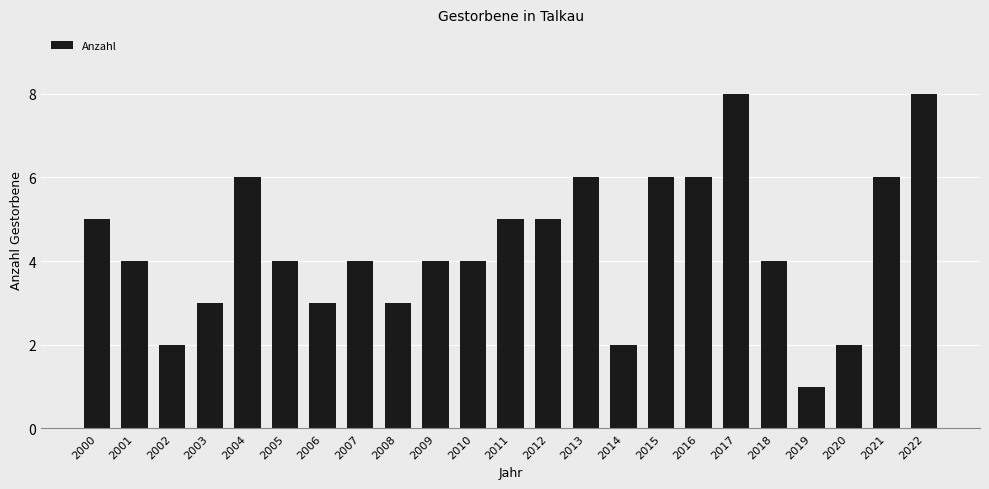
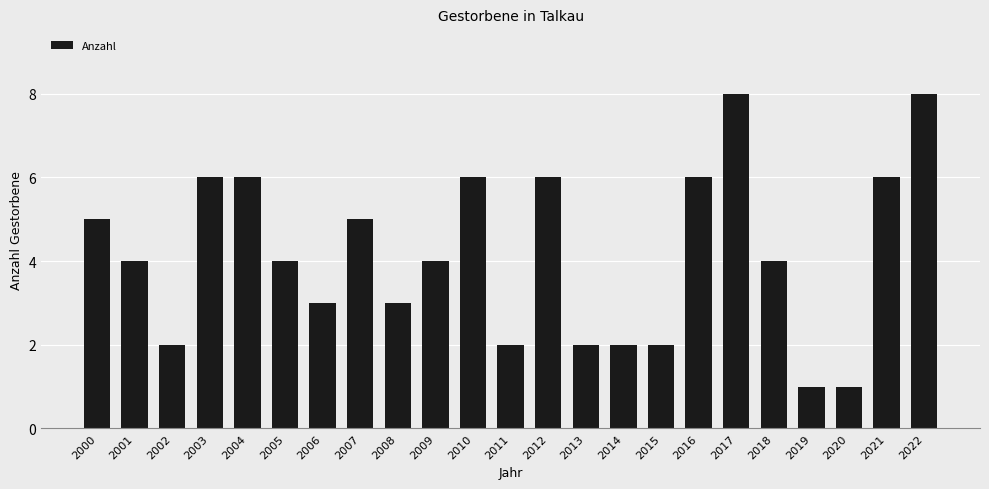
2003: 3 -> 6
2007: 4 -> 5
2010: 4 -> 6
2011: 5 -> 2
2012: 5 -> 6
2013: 6 -> 2
2015: 6 -> 2
2020: 2 -> 1
